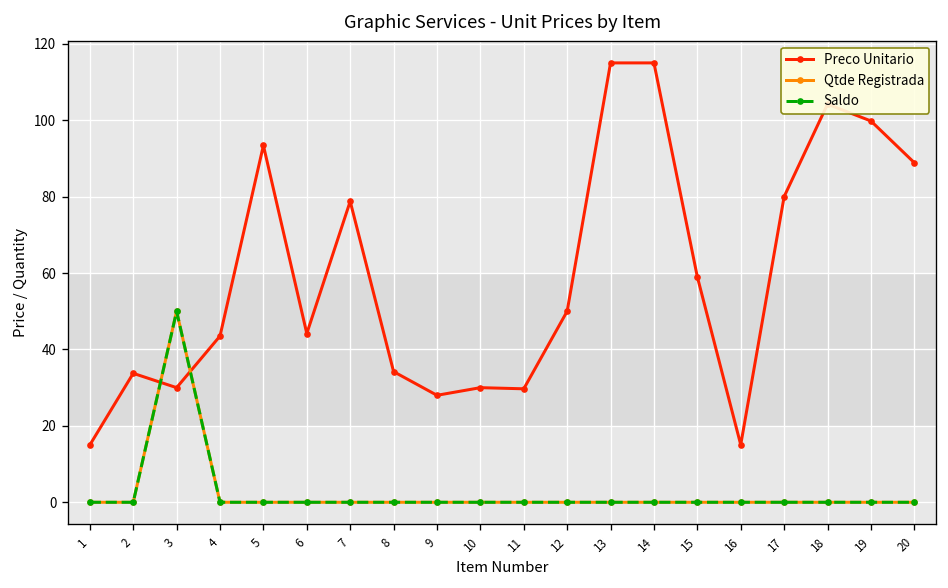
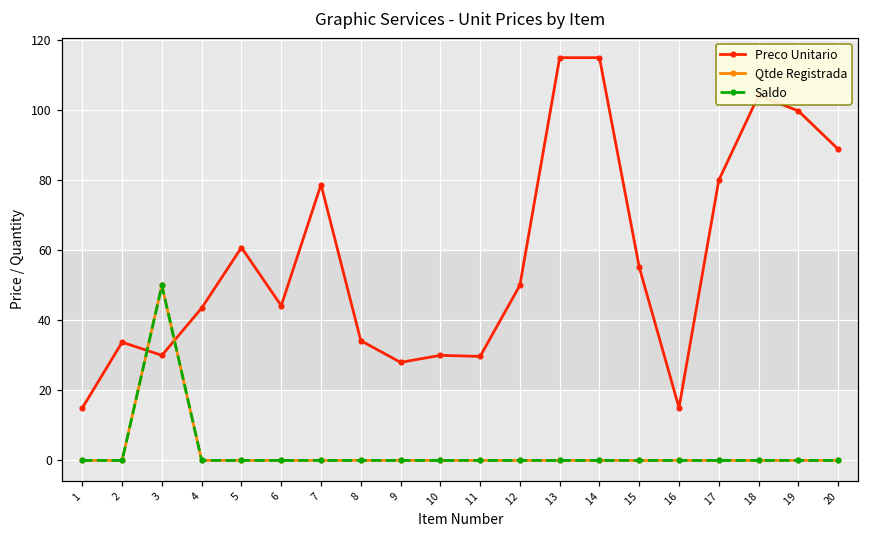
Preco Unitario, 5: 93 -> 61
Preco Unitario, 15: 59 -> 55
